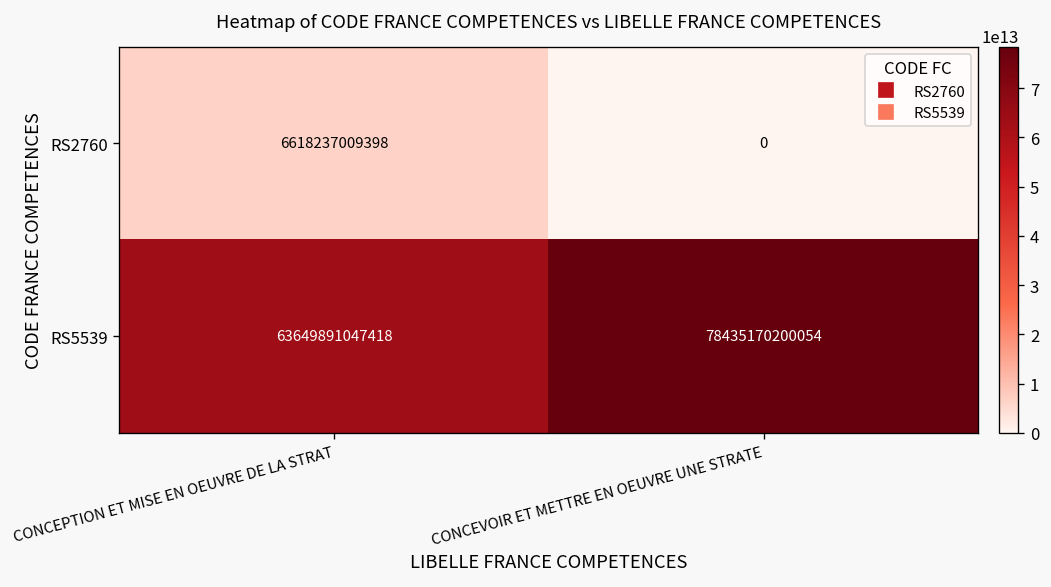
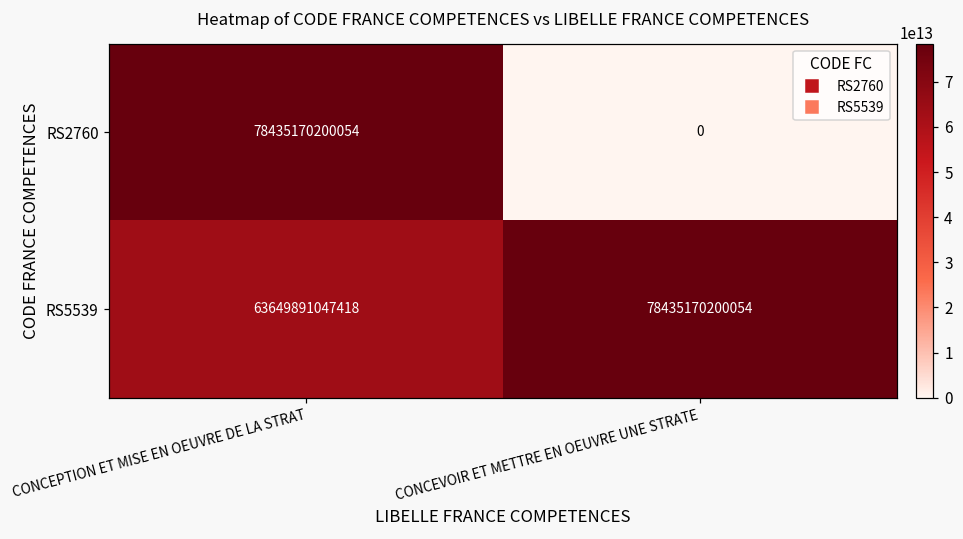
RS2760, CONCEPTION ET MISE EN OEUVRE DE LA STRAT: 6618237009398 -> 78435170200054
